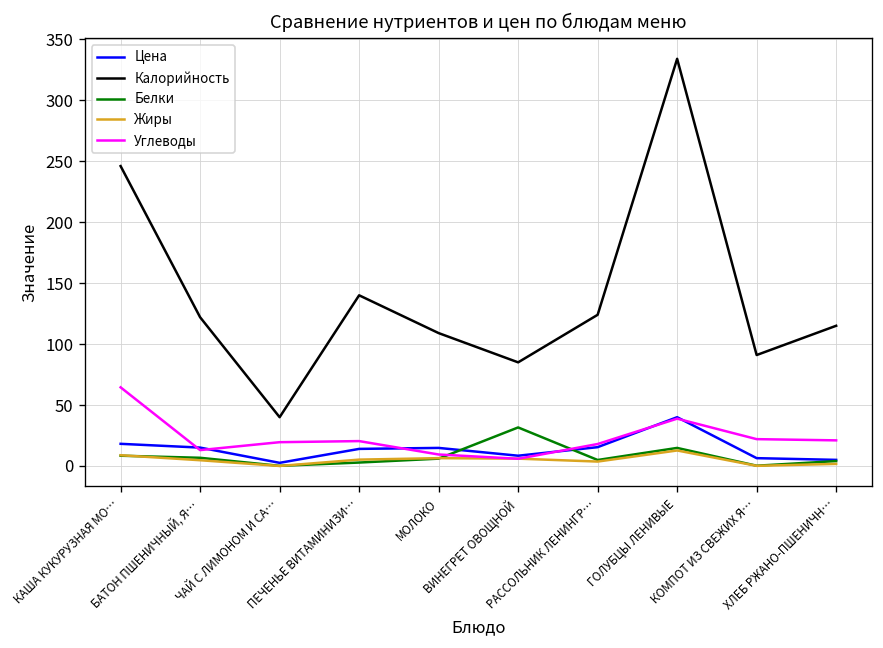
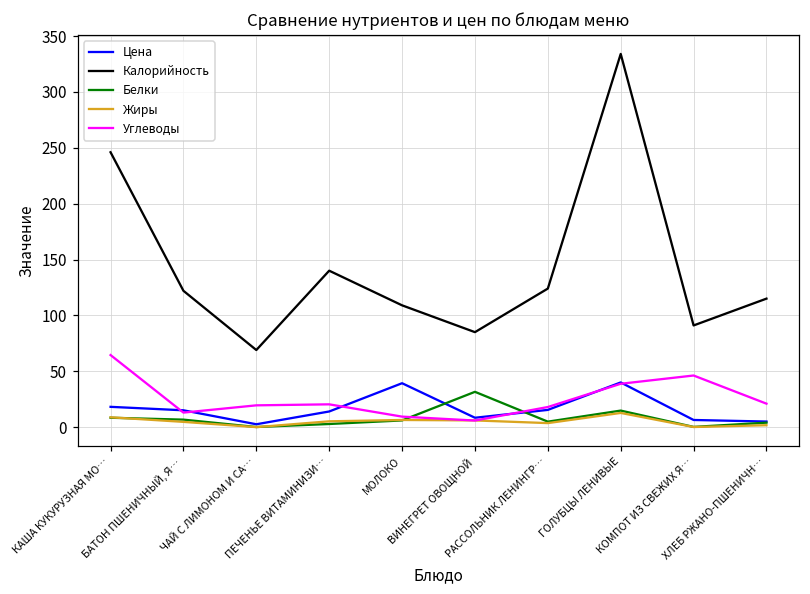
Калорийность, ЧАЙ С ЛИМОНОМ И СА…: 40 -> 69
Цена, МОЛОКО: 15 -> 39
Углеводы, КОМПОТ ИЗ СВЕЖИХ Я…: 22 -> 46
